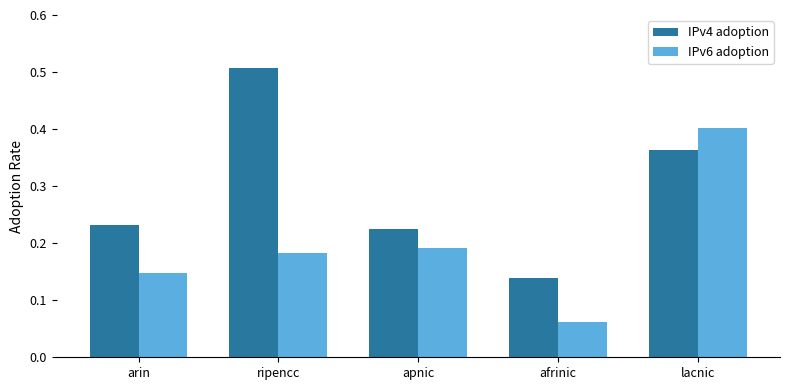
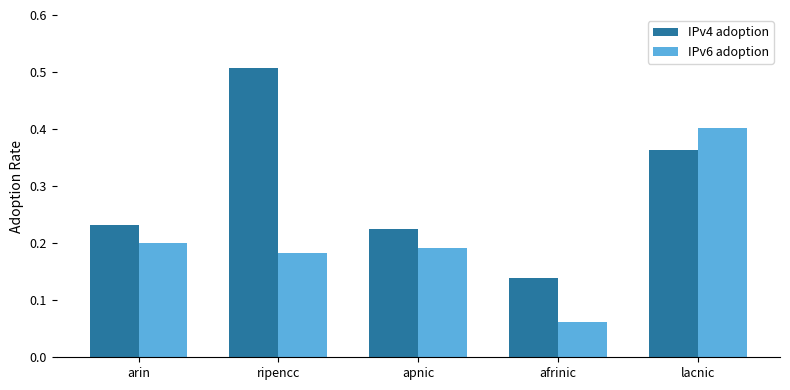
IPv6 adoption, arin: 0.15 -> 0.20
